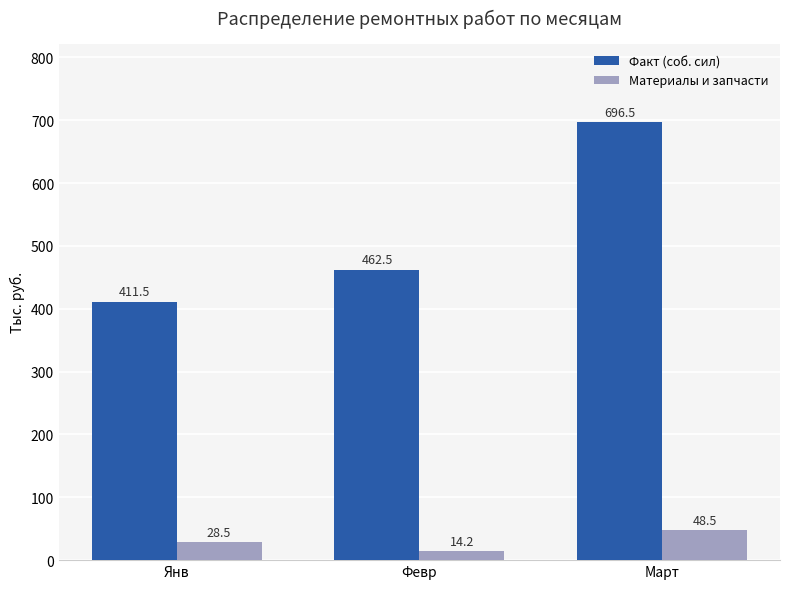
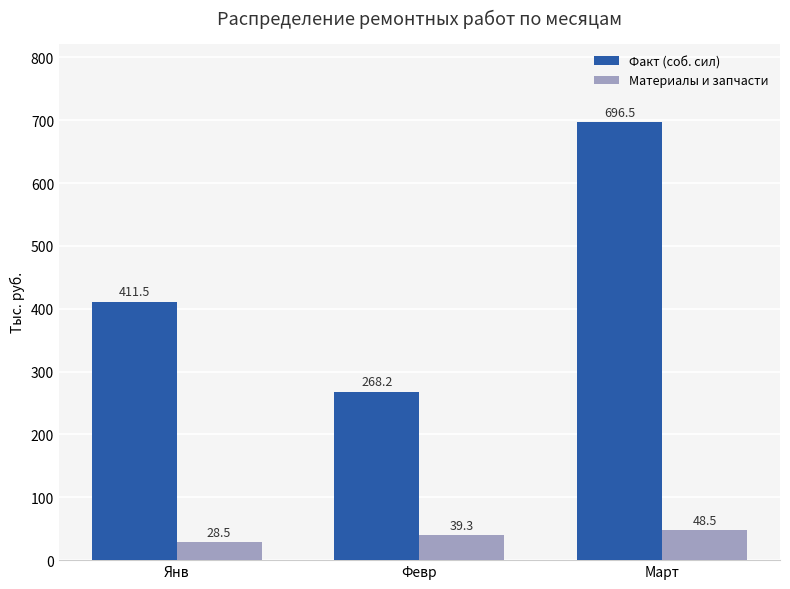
Факт (соб. сил), Февр: 462.5 -> 268.2
Материалы и запчасти, Февр: 14.2 -> 39.3
